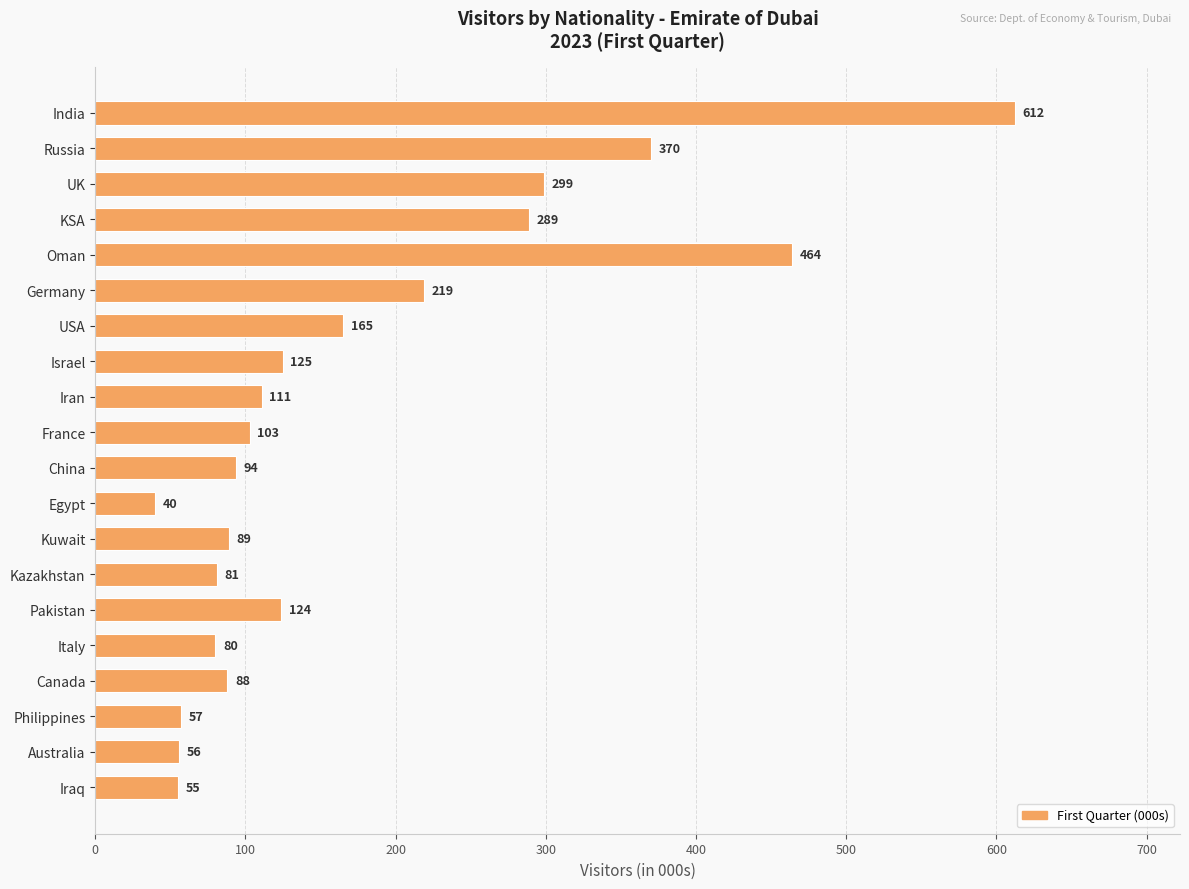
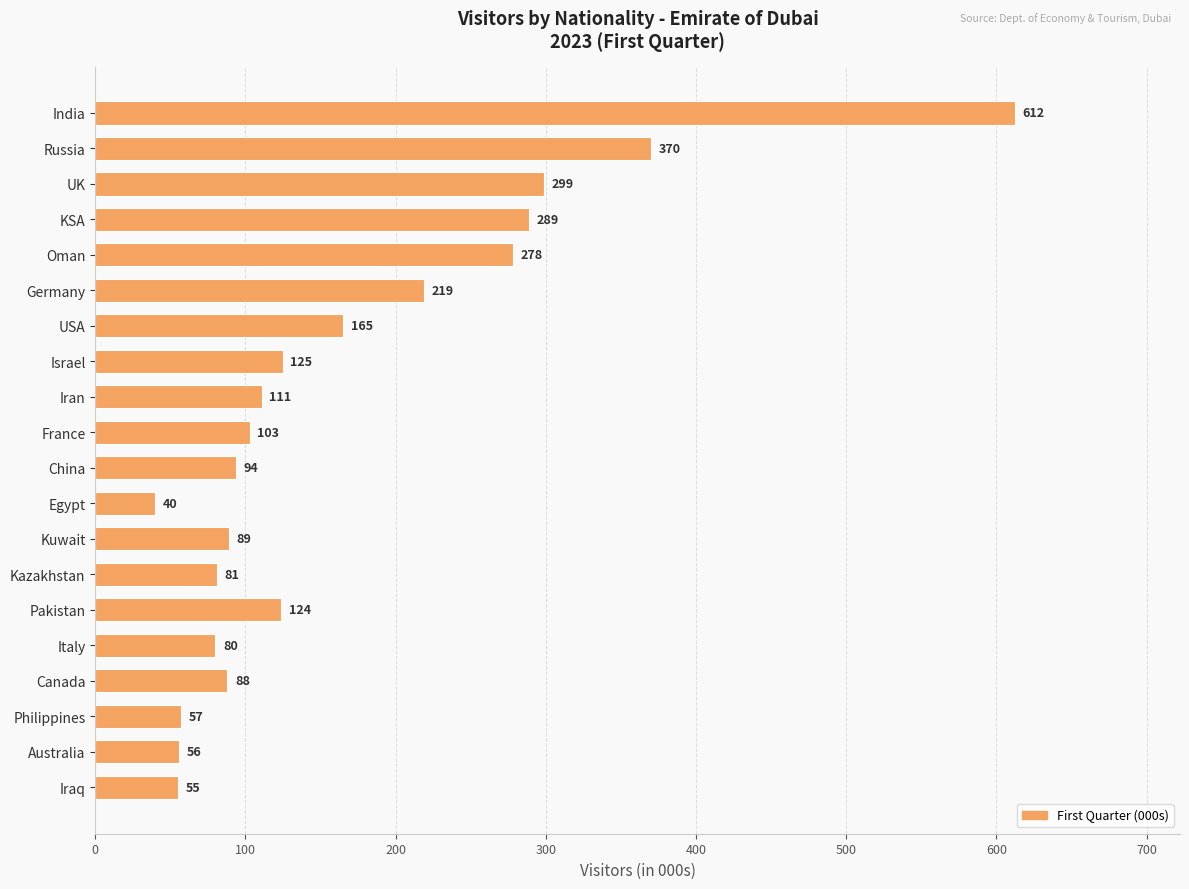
Oman: 464 -> 278
